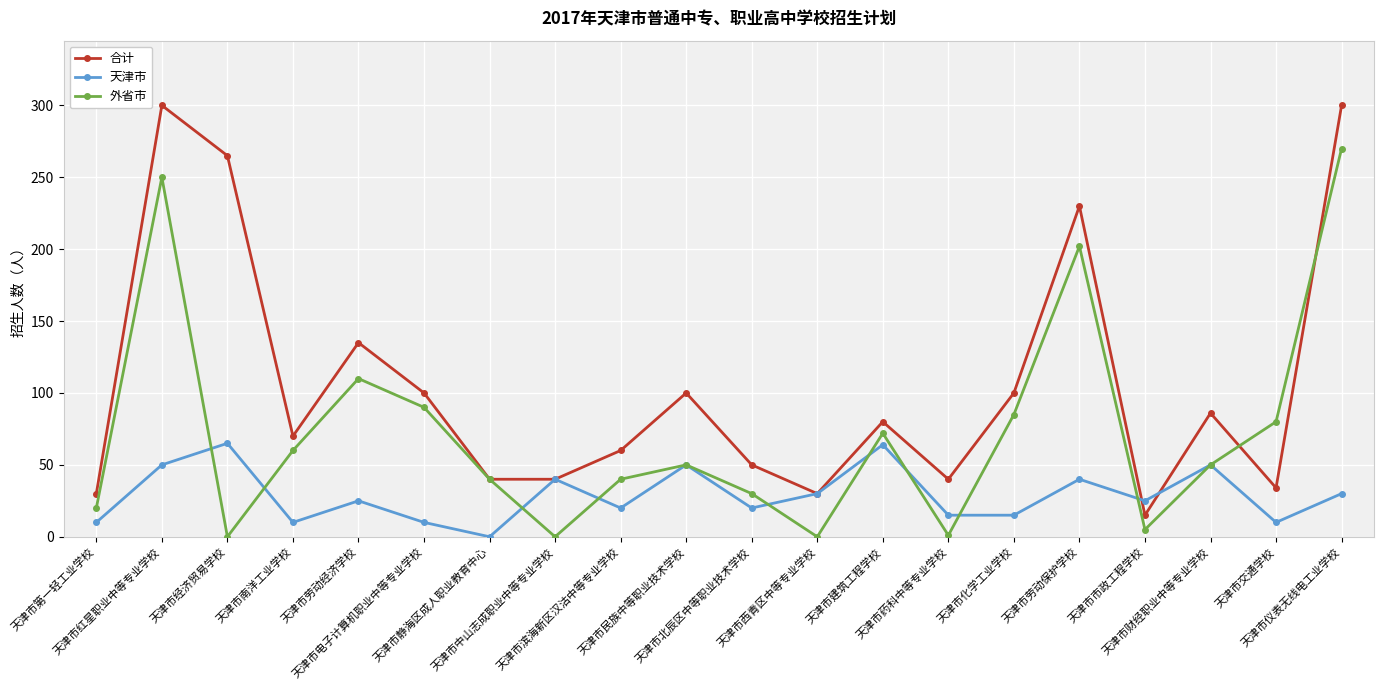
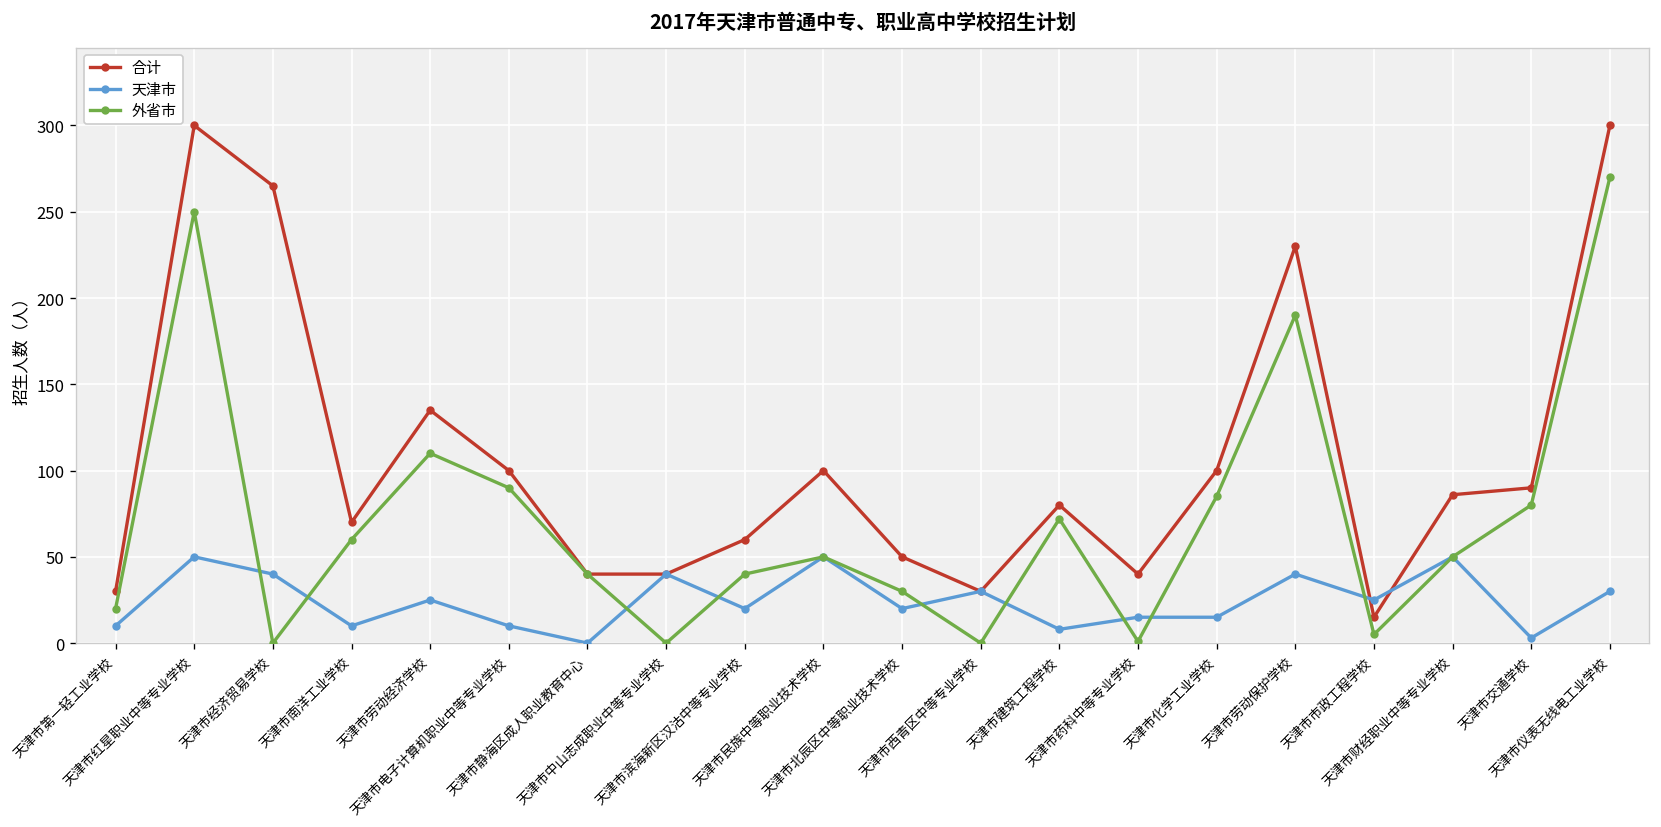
天津市, 天津市经济贸易学校: 65 -> 40
天津市, 天津市建筑工程学校: 64 -> 8
外省市, 天津市劳动保护学校: 202 -> 190
合计, 天津市交通学校: 34 -> 90
天津市, 天津市交通学校: 10 -> 3
